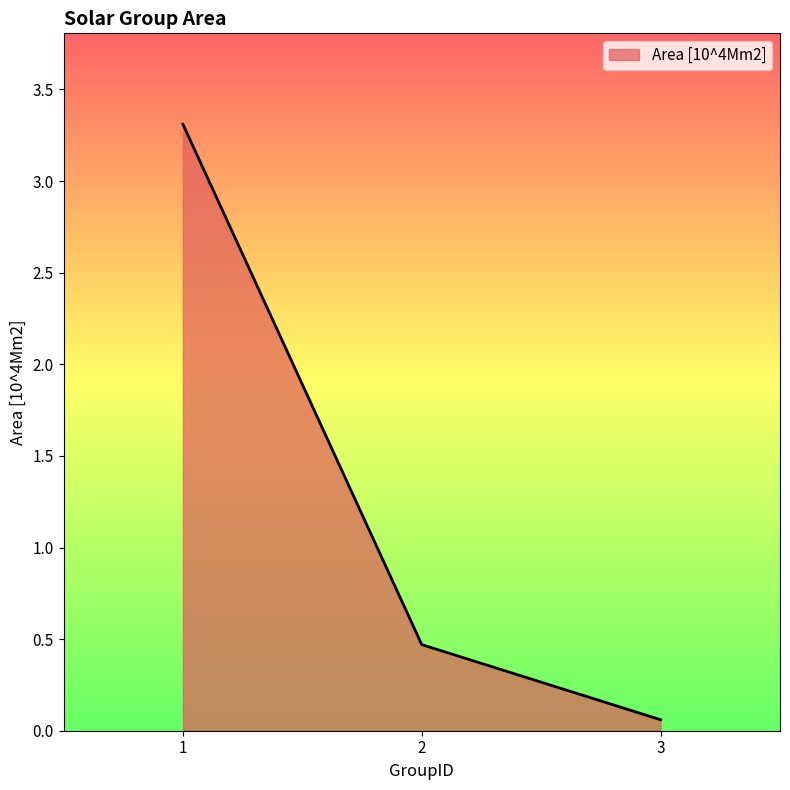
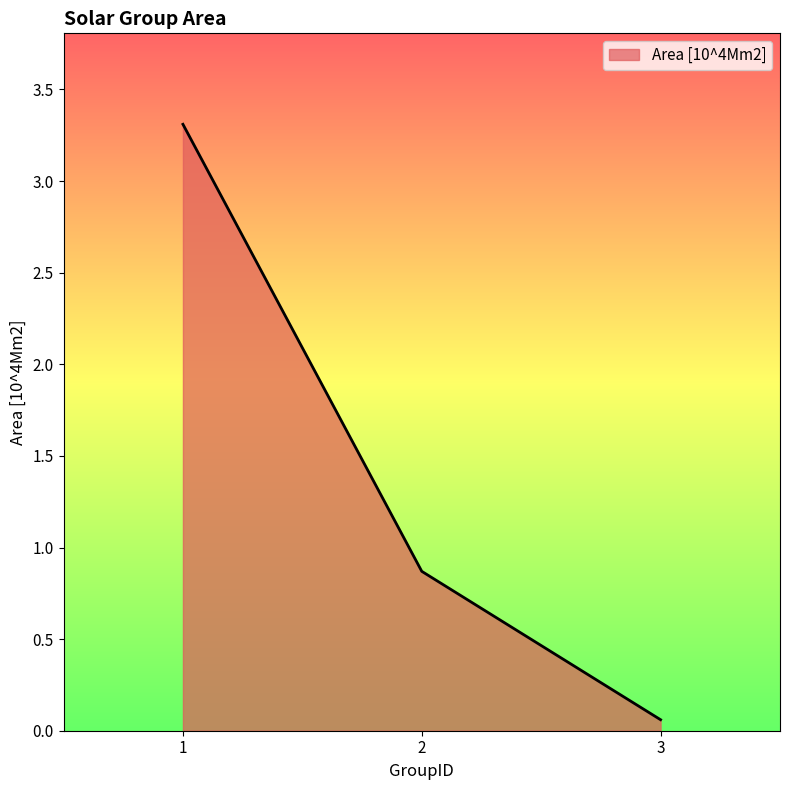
2: 0.47 -> 0.87
